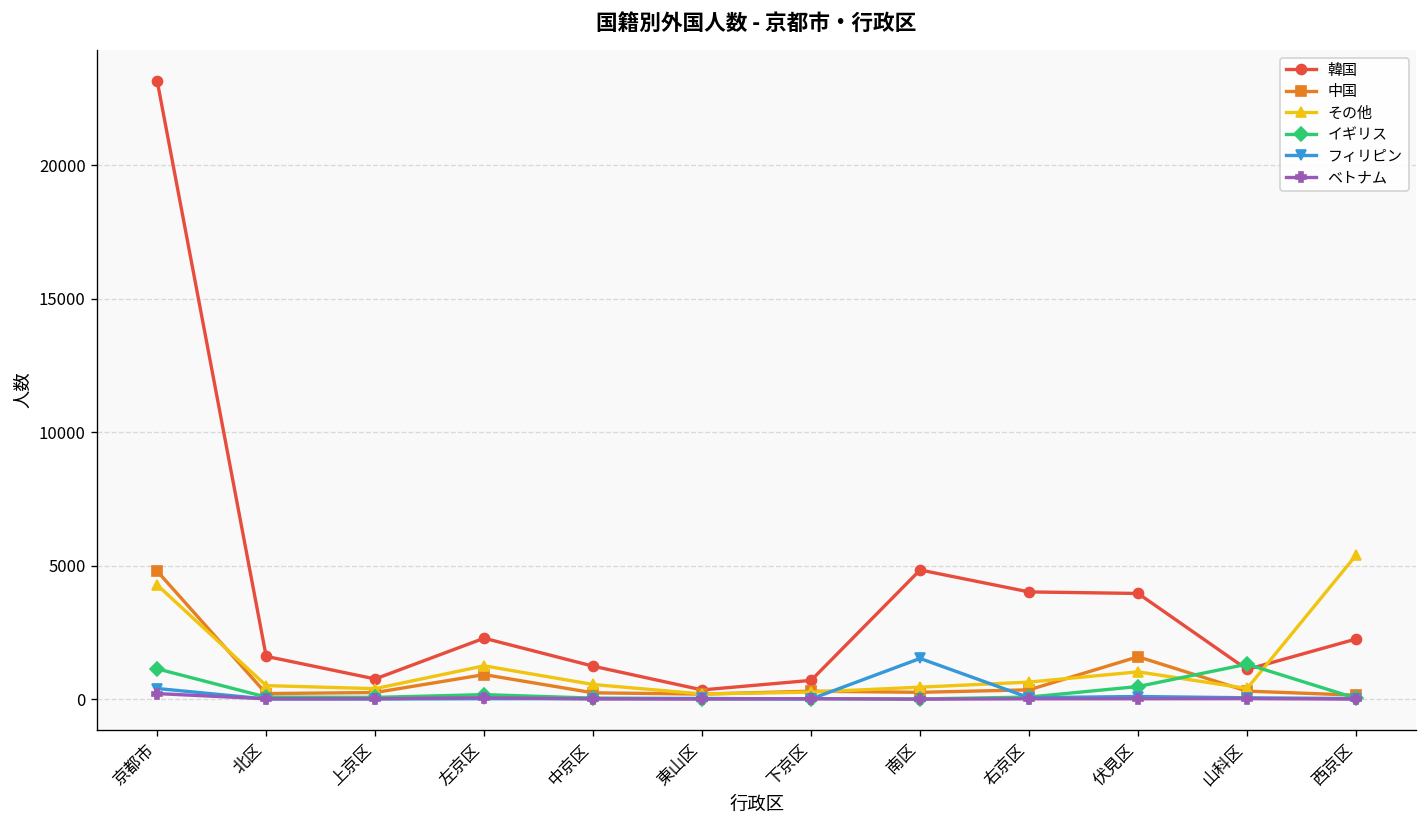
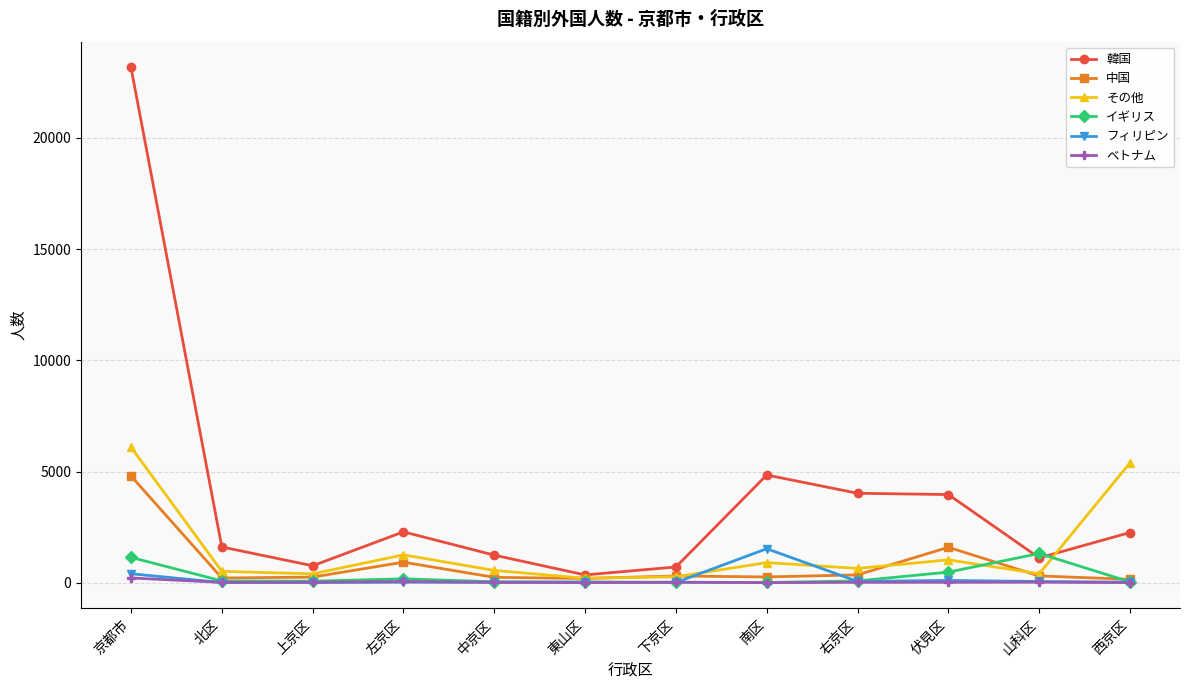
その他, 京都市: 4300 -> 6100
その他, 南区: 500 -> 900
